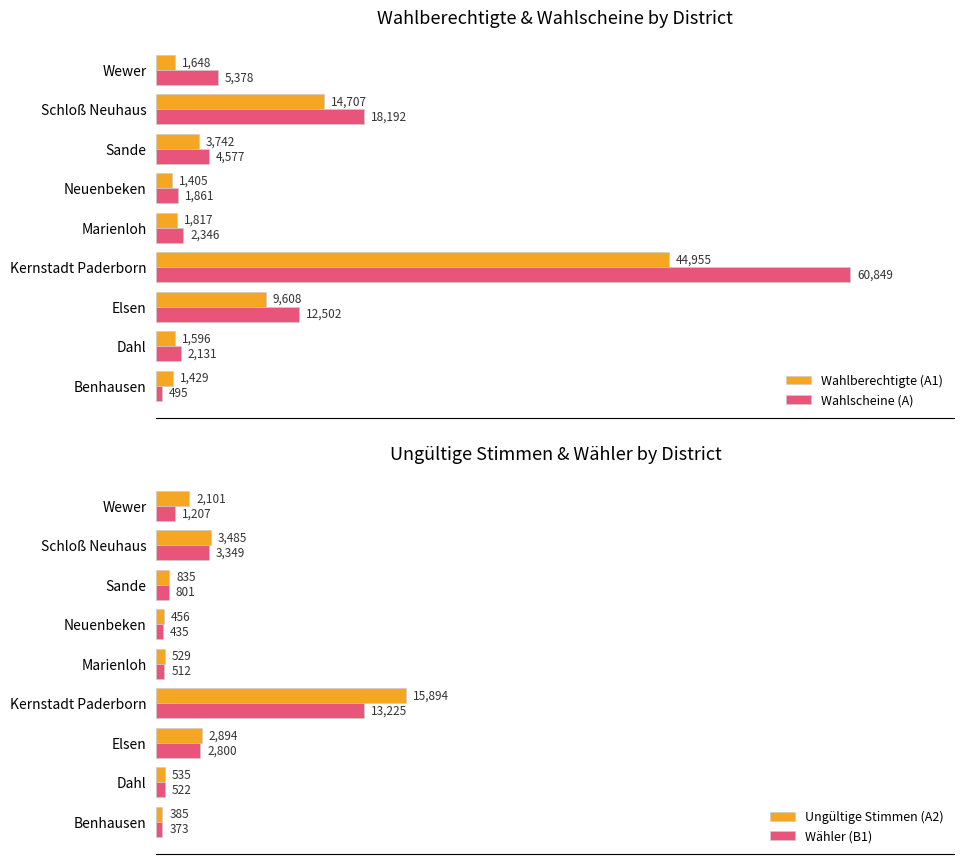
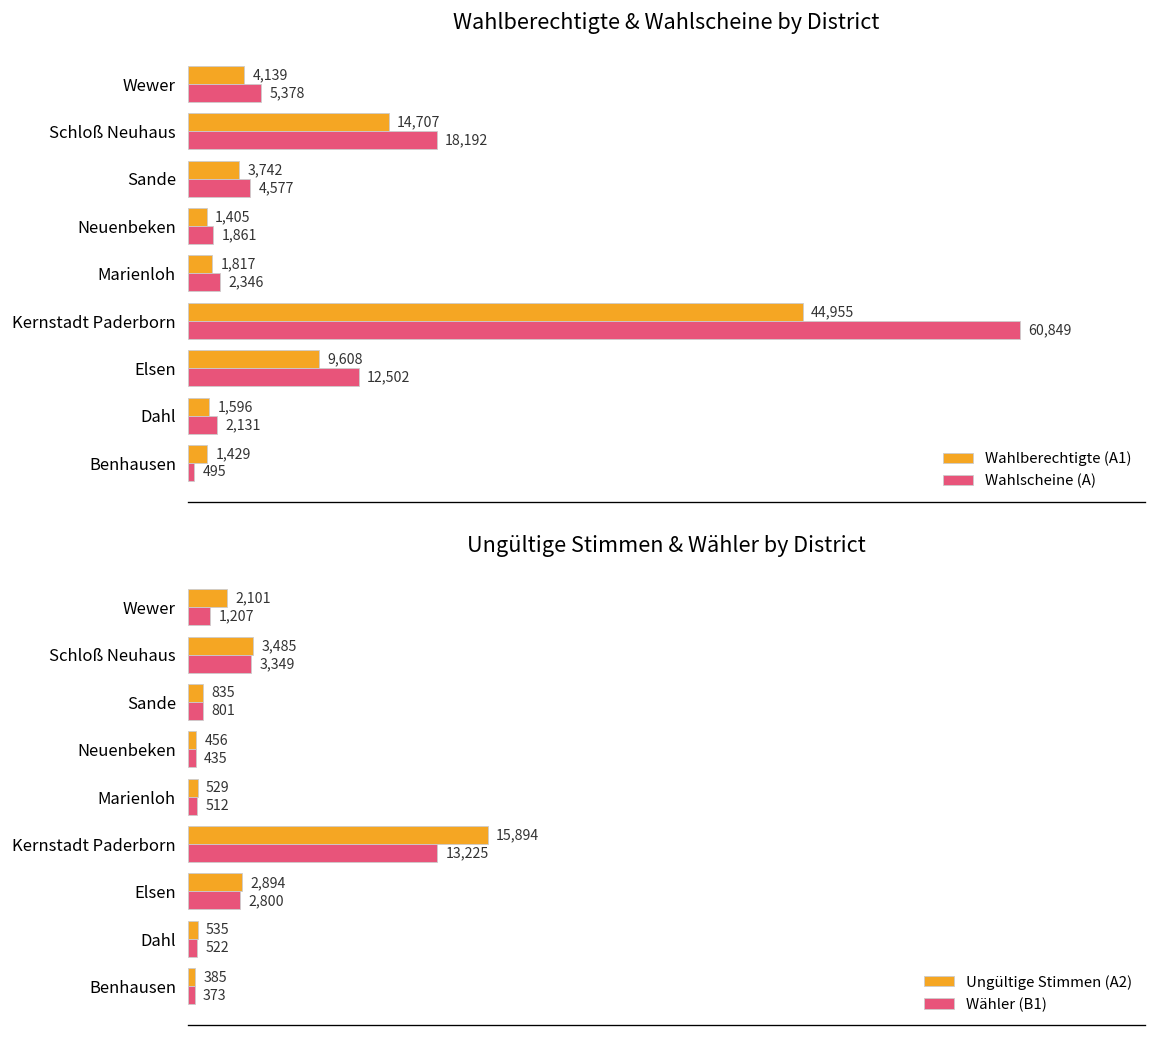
Wahlberechtigte & Wahlscheine by District, Wahlberechtigte (A1), Wewer: 1,648 -> 4,139
